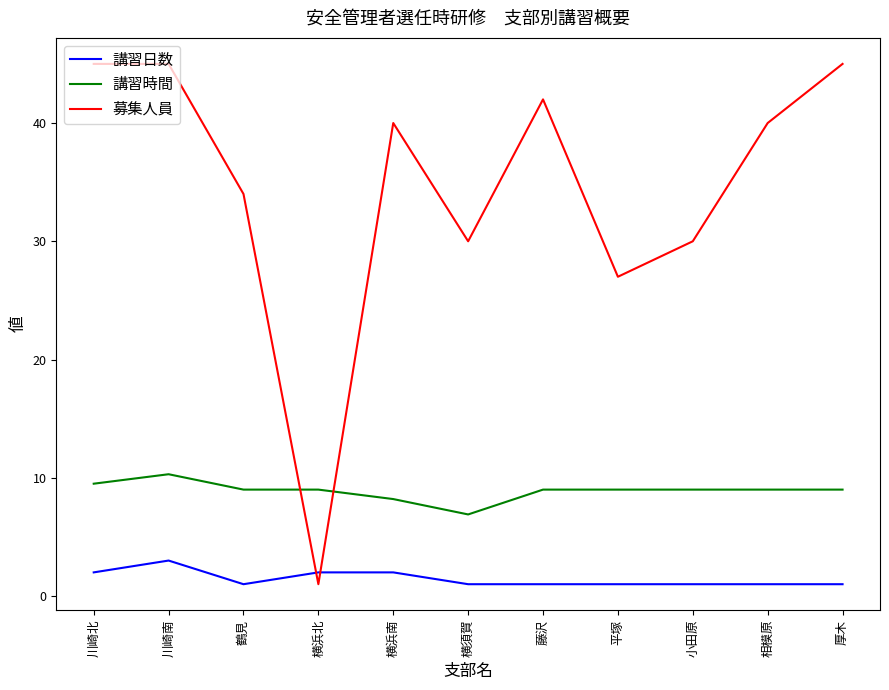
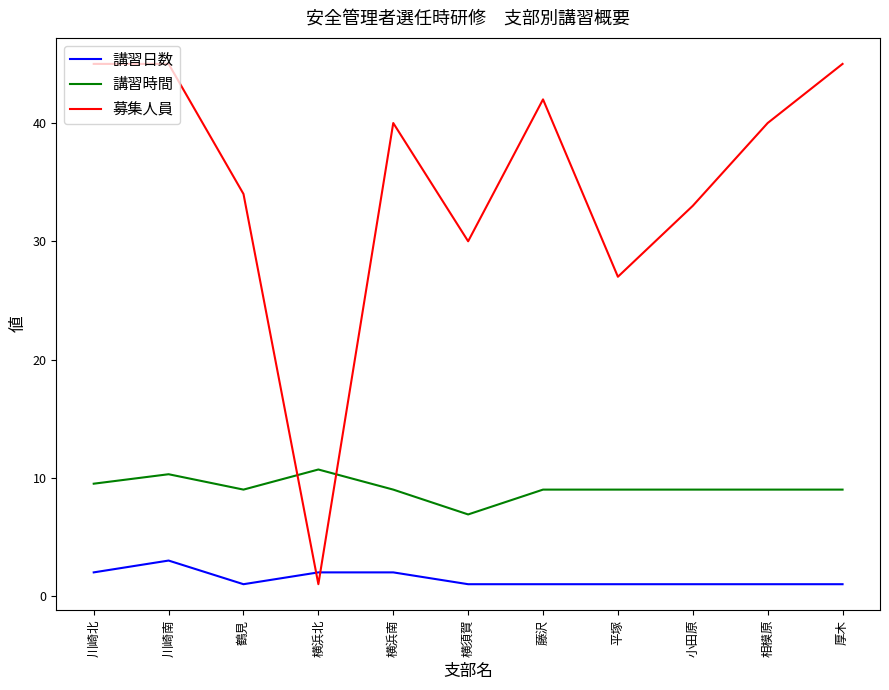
講習時間, 横浜北: 9.0 -> 10.7
講習時間, 横浜南: 8.2 -> 9.0
募集人員, 小田原: 30 -> 33
